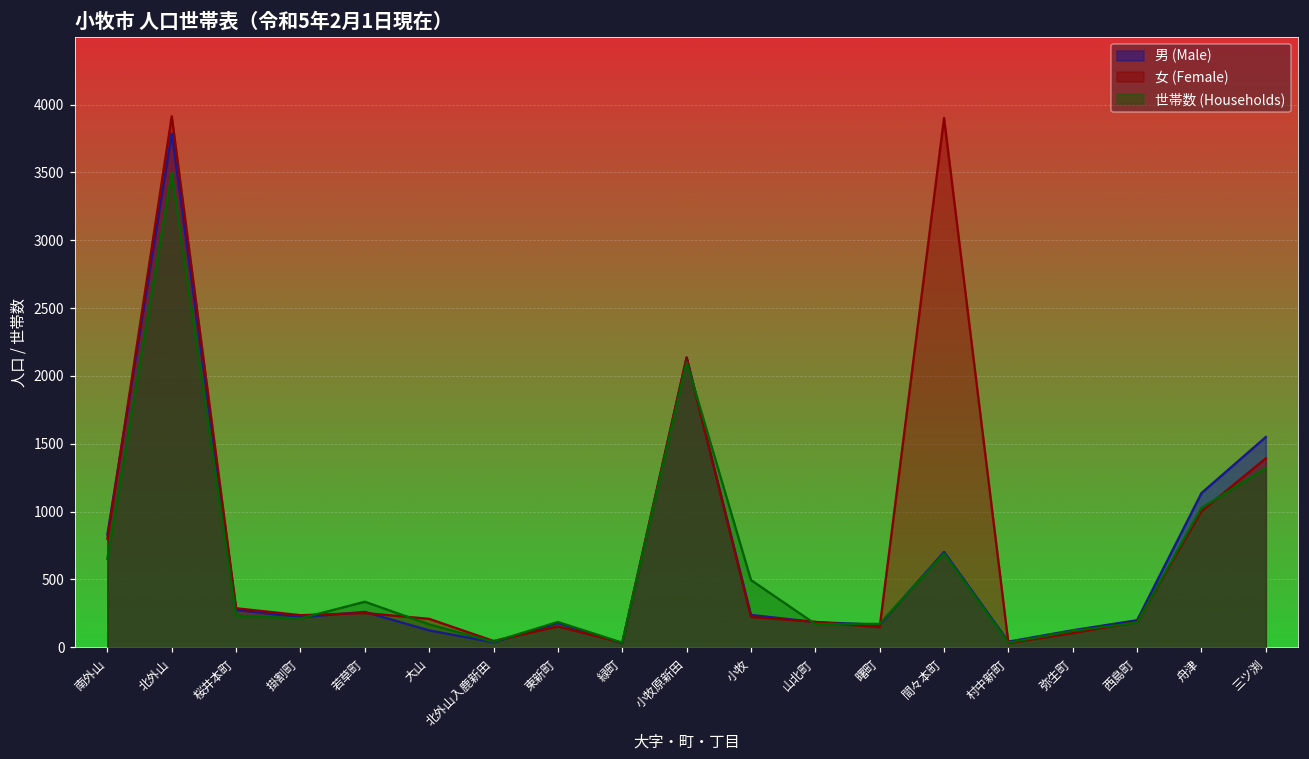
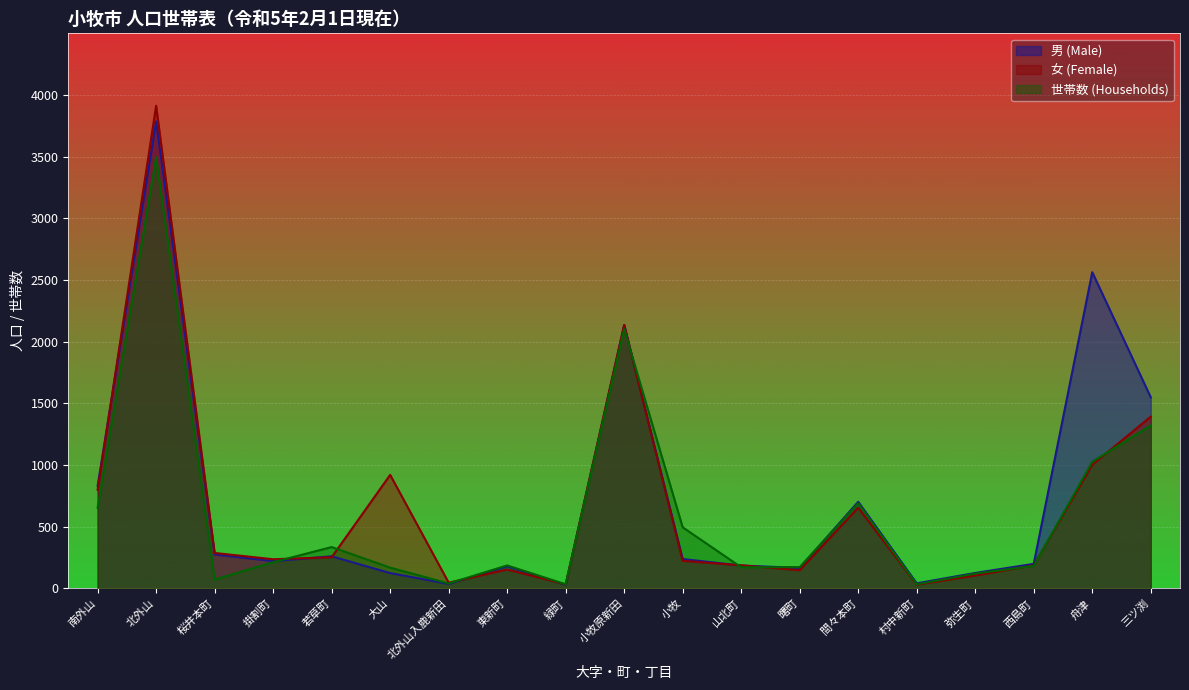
世帯数 (Households), 桜井本町: 230 -> 70
女 (Female), 大山: 210 -> 920
女 (Female), 間々本町: 3900 -> 660
男 (Male), 舟津: 1140 -> 2560
